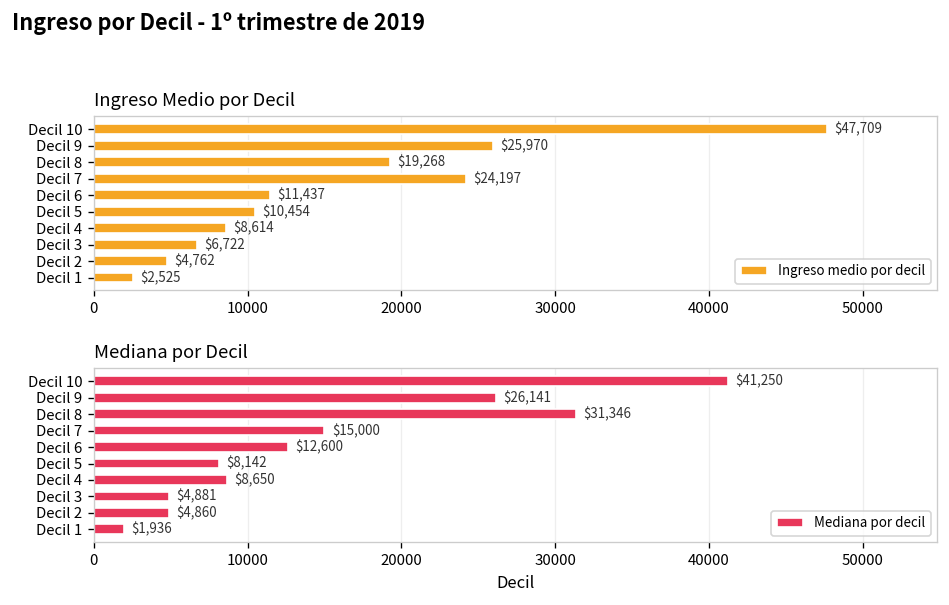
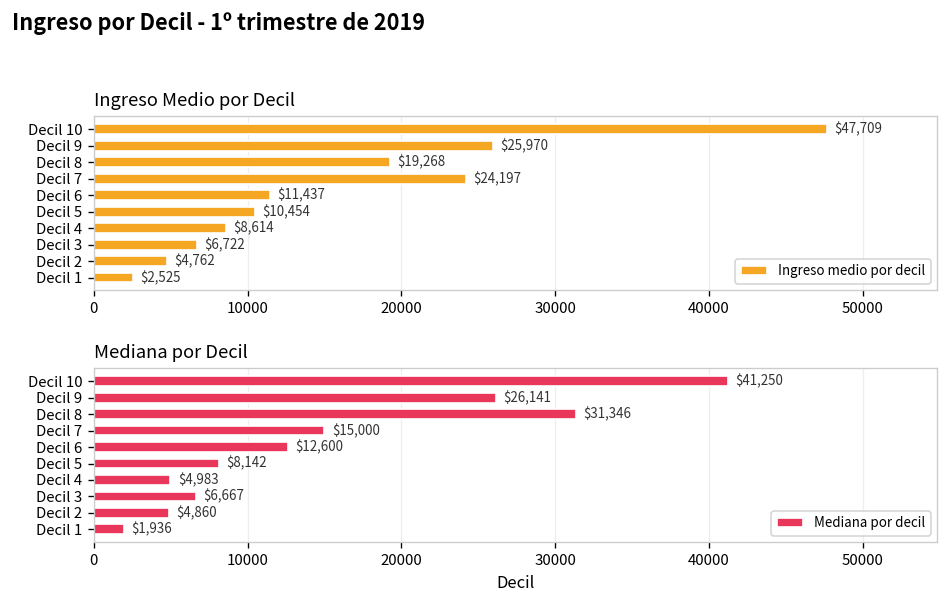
Mediana por Decil, Decil 4: $8,650 -> $4,983
Mediana por Decil, Decil 3: $4,881 -> $6,667
